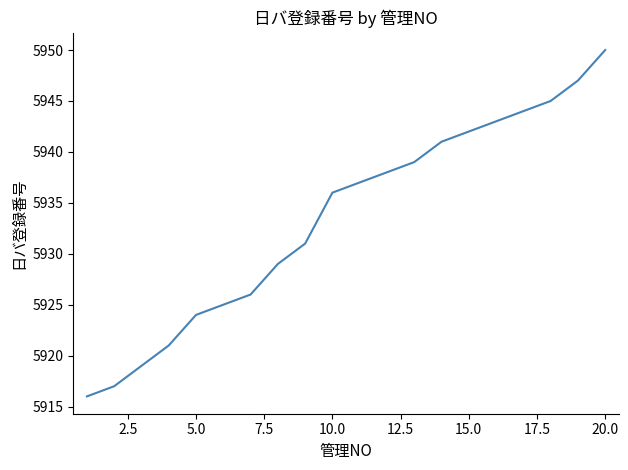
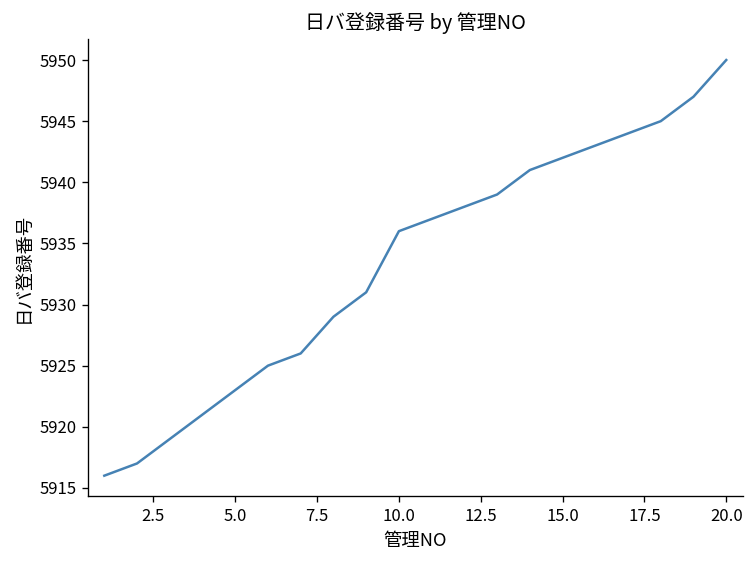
5.0: 5924 -> 5923
